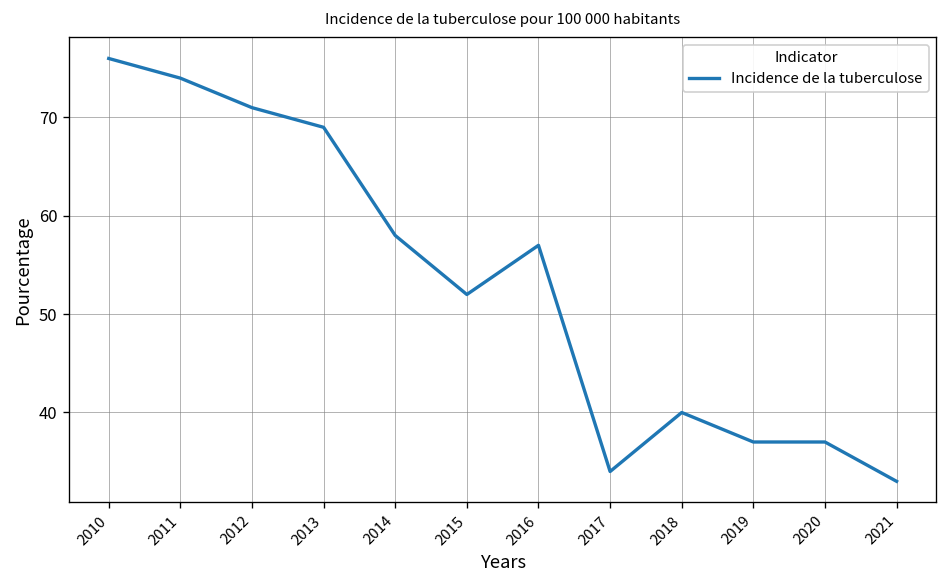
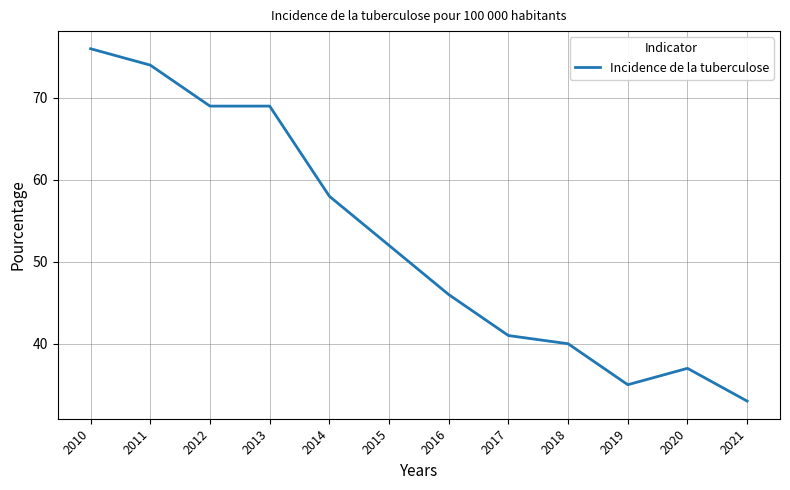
2012: 71 -> 69
2016: 57 -> 46
2017: 34 -> 41
2019: 37 -> 35
